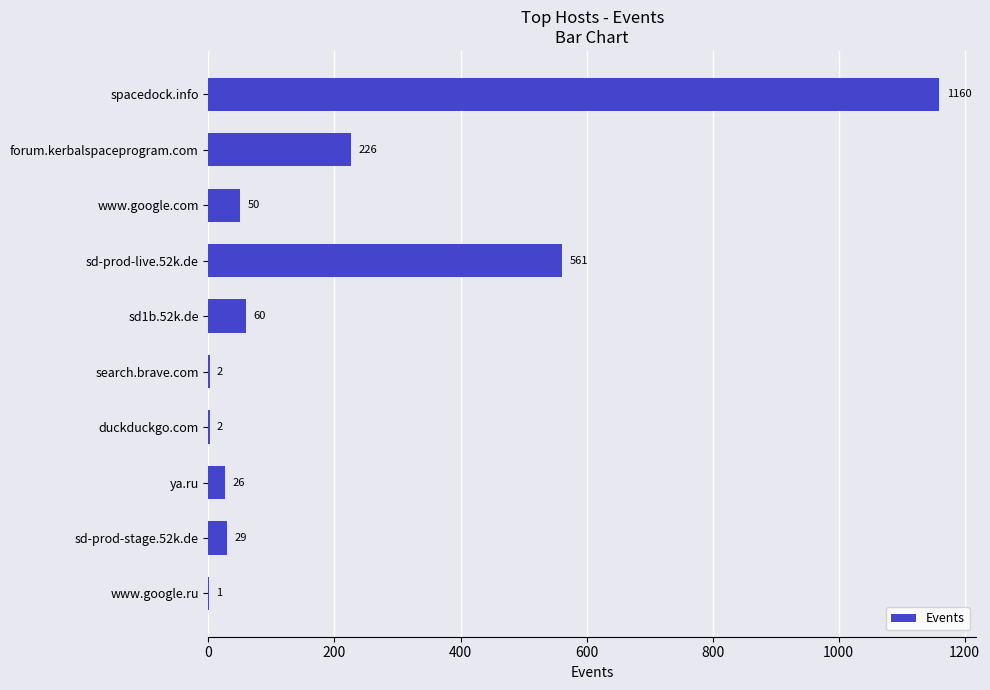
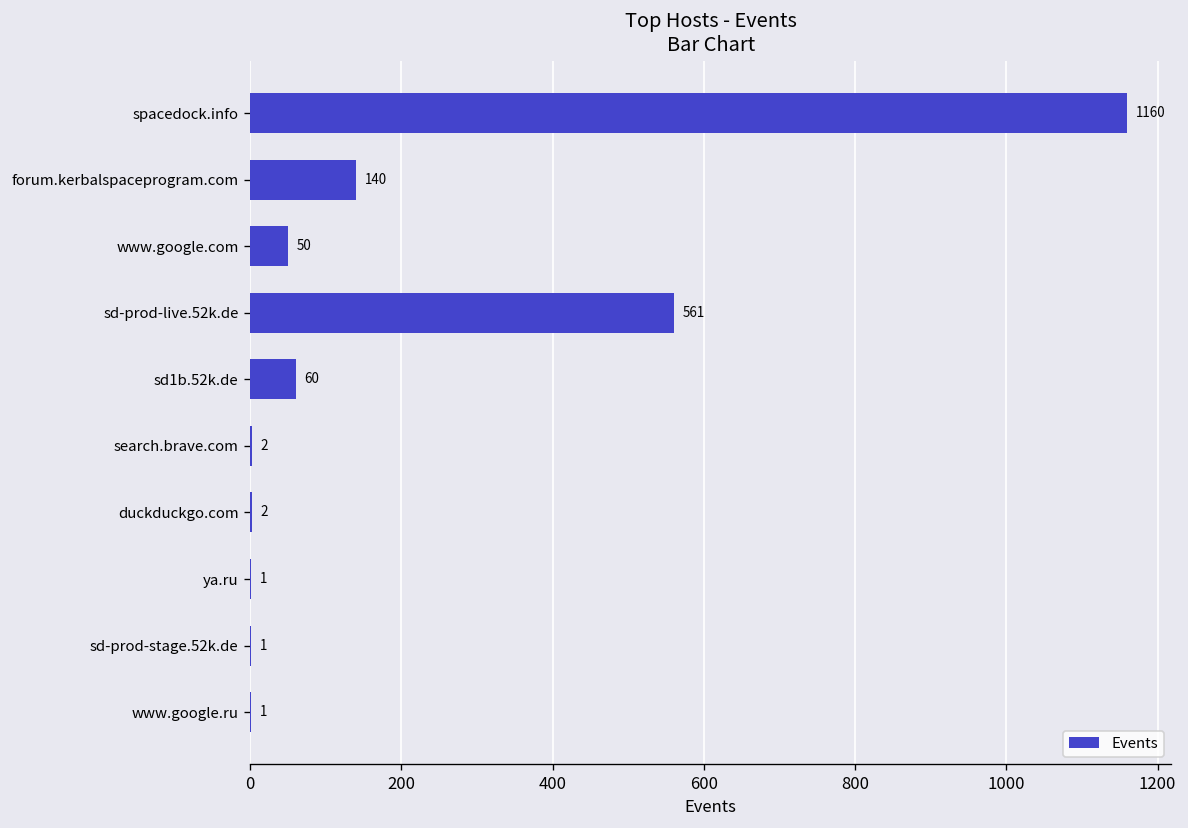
forum.kerbalspaceprogram.com: 226 -> 140
ya.ru: 26 -> 1
sd-prod-stage.52k.de: 29 -> 1
